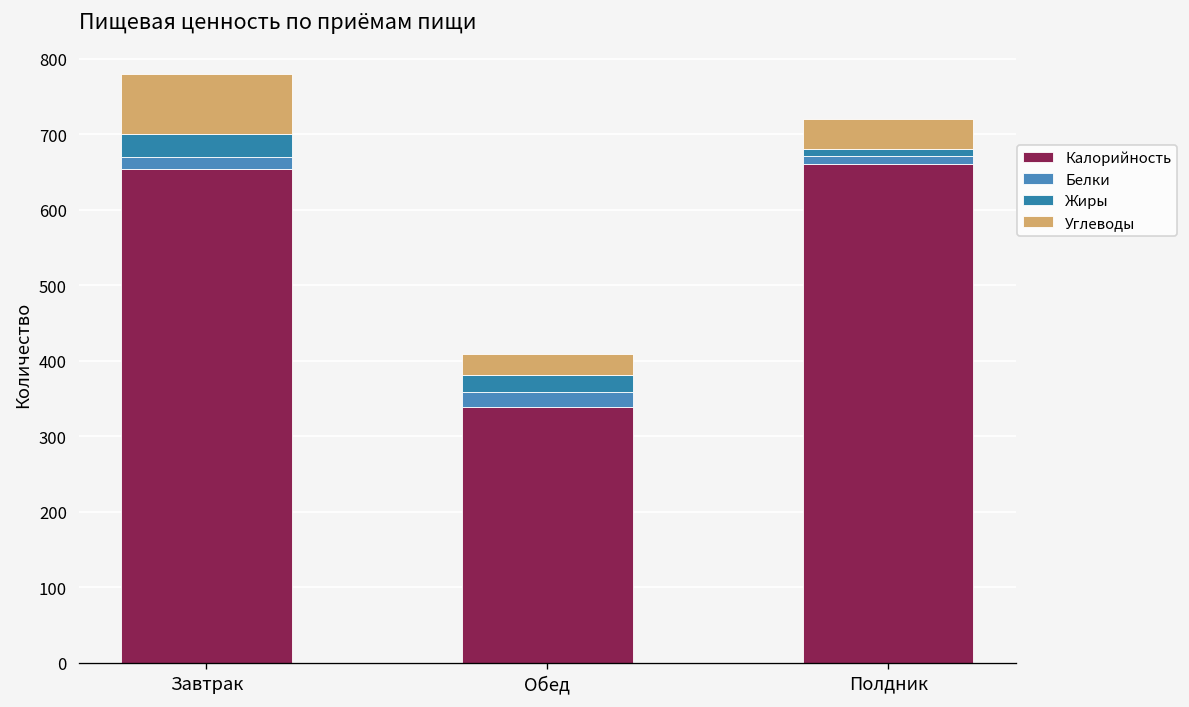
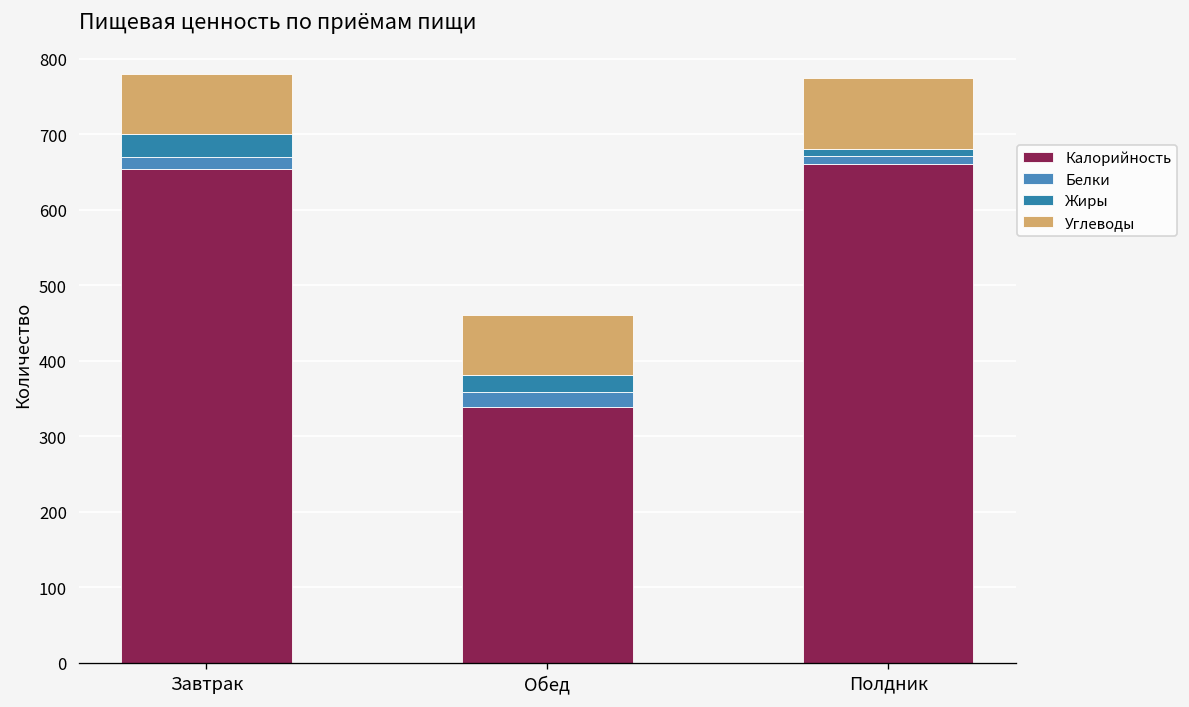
Углеводы, Обед: 30 -> 80
Углеводы, Полдник: 40 -> 90
